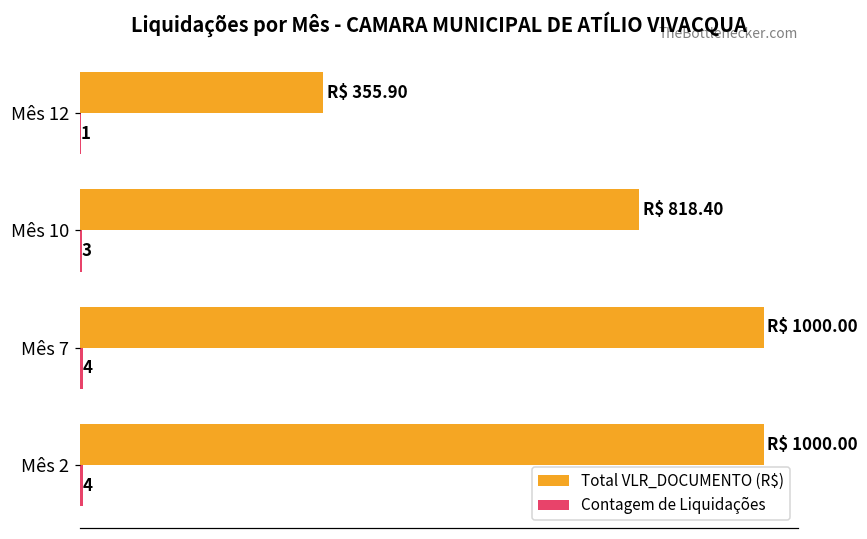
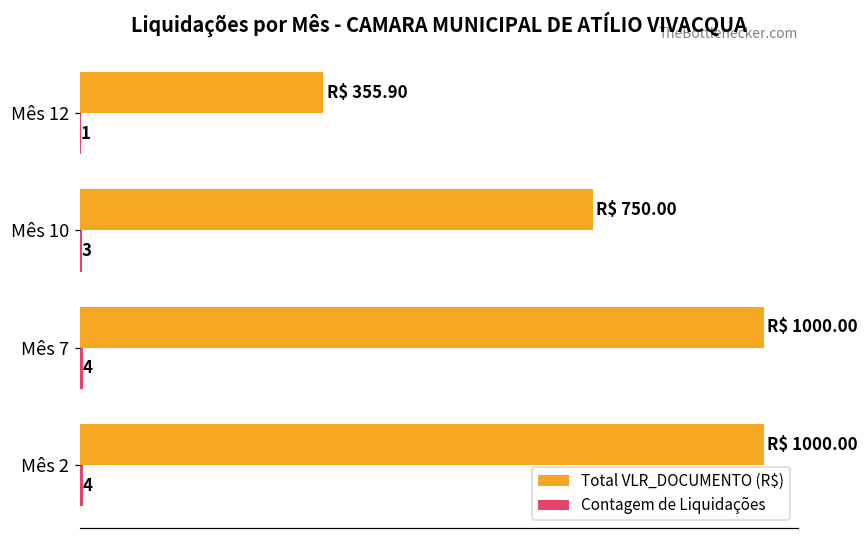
Total VLR_DOCUMENTO (R$), Mês 10: 818.40 -> 750.00
